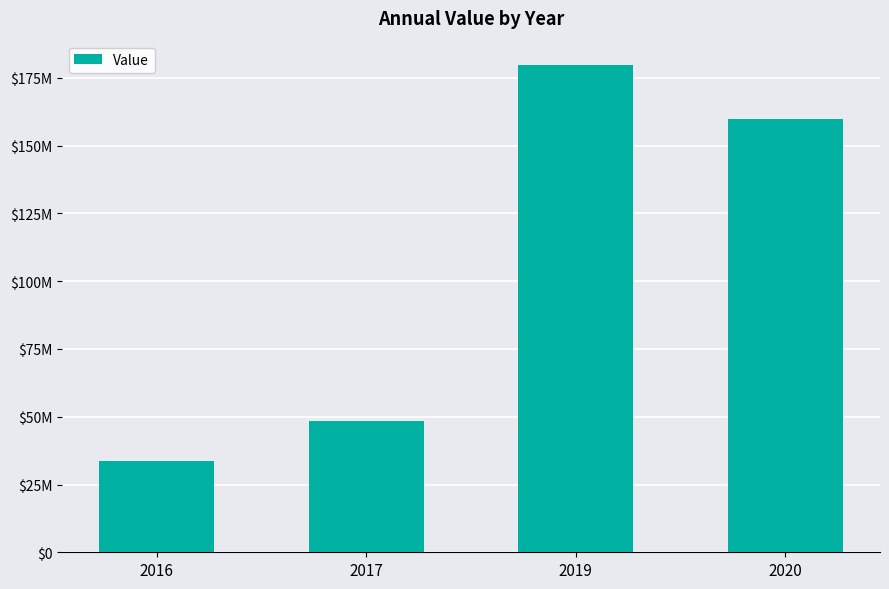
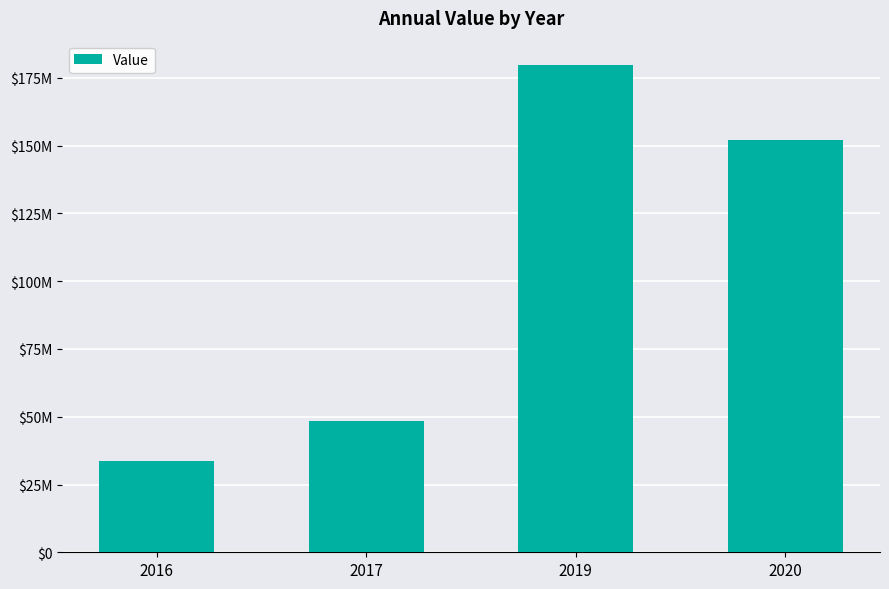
2020: $160000000 -> $152000000
